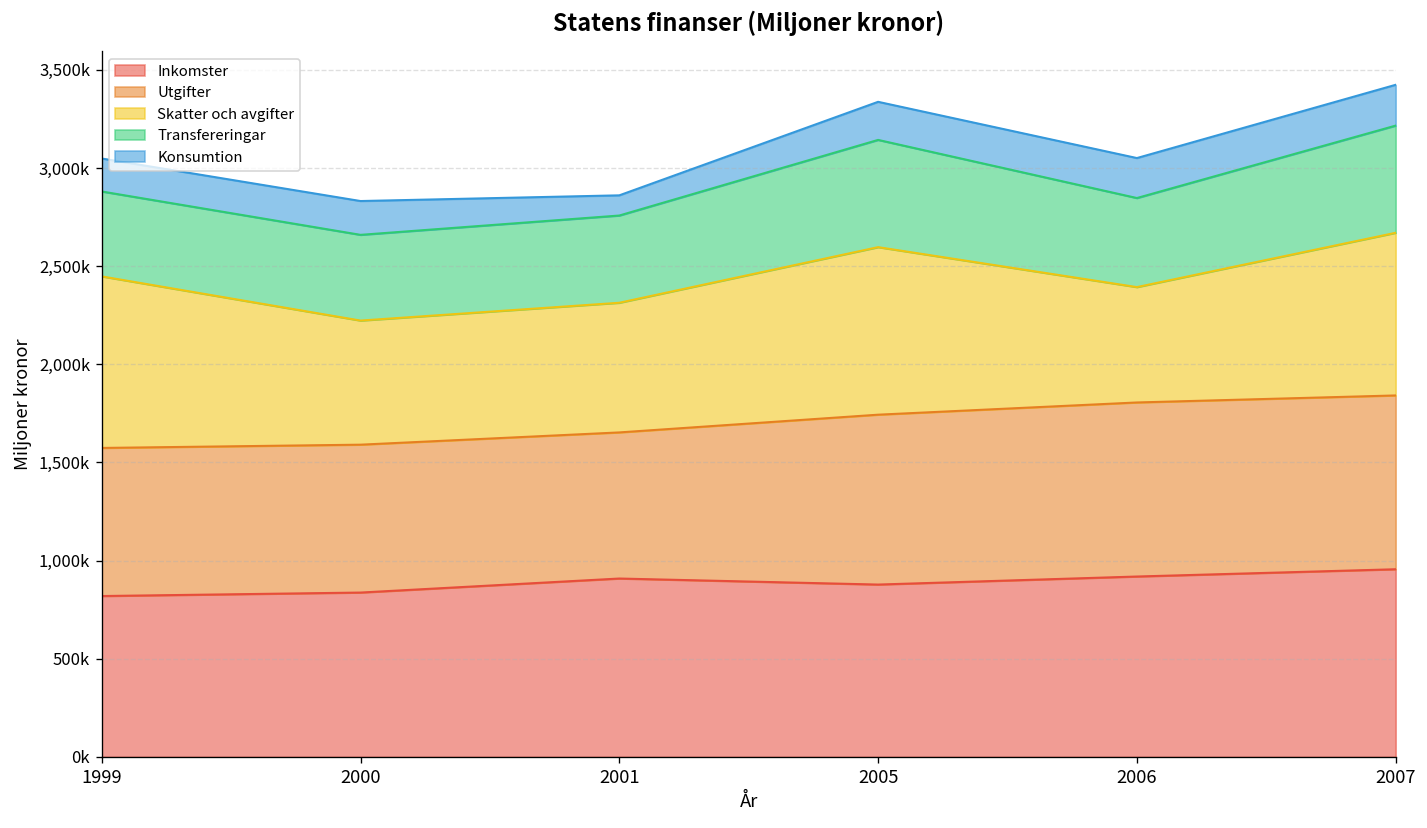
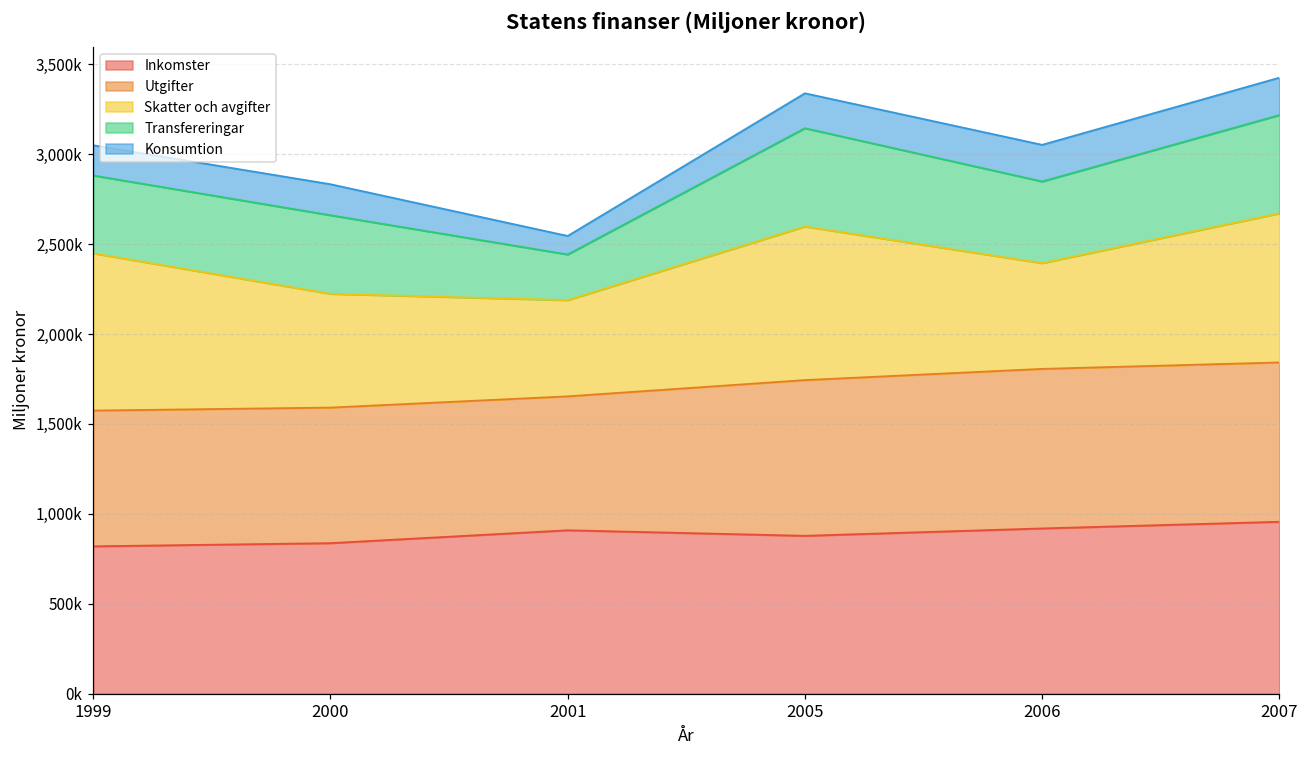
Skatter och avgifter, 2001: 660,000 -> 530,000
Transfereringar, 2001: 440,000 -> 250,000
